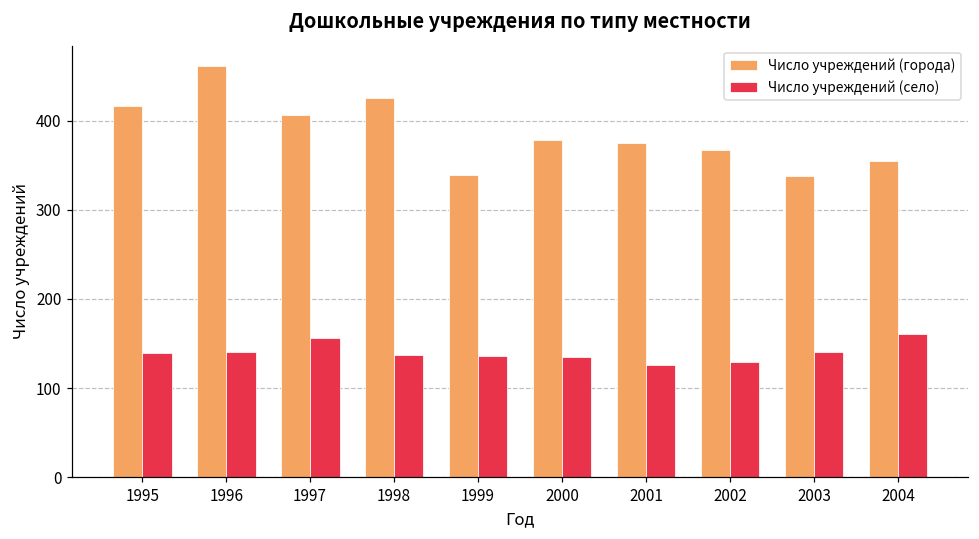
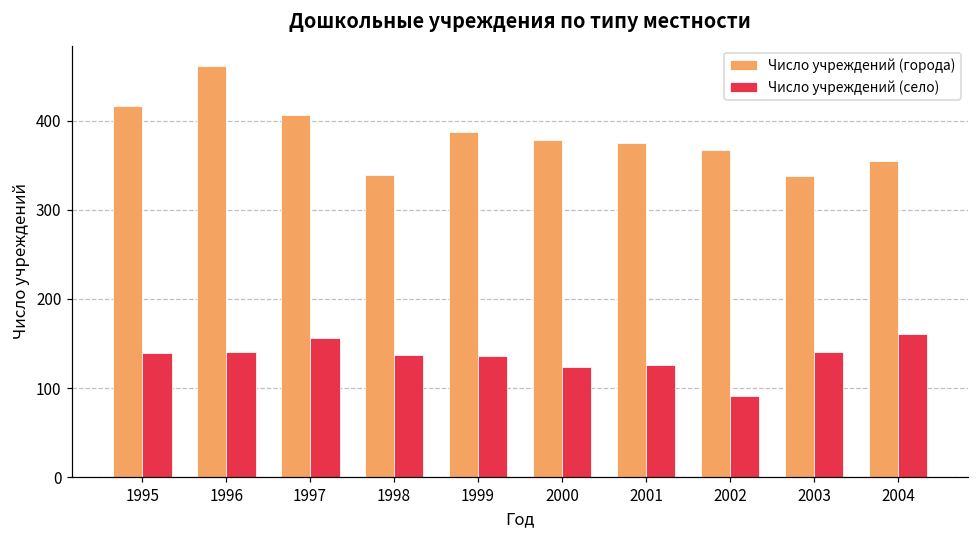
Число учреждений (города), 1998: 430 -> 340
Число учреждений (города), 1999: 340 -> 390
Число учреждений (село), 2000: 140 -> 120
Число учреждений (село), 2002: 130 -> 90
